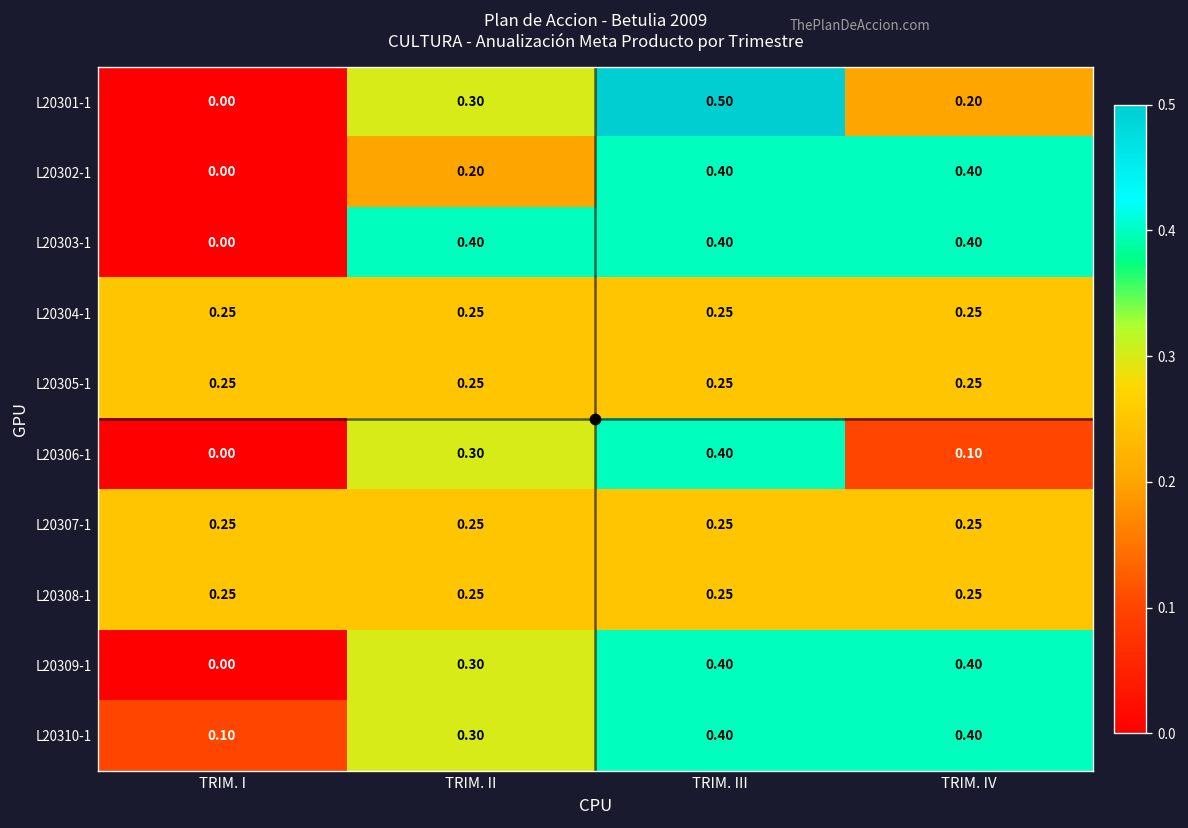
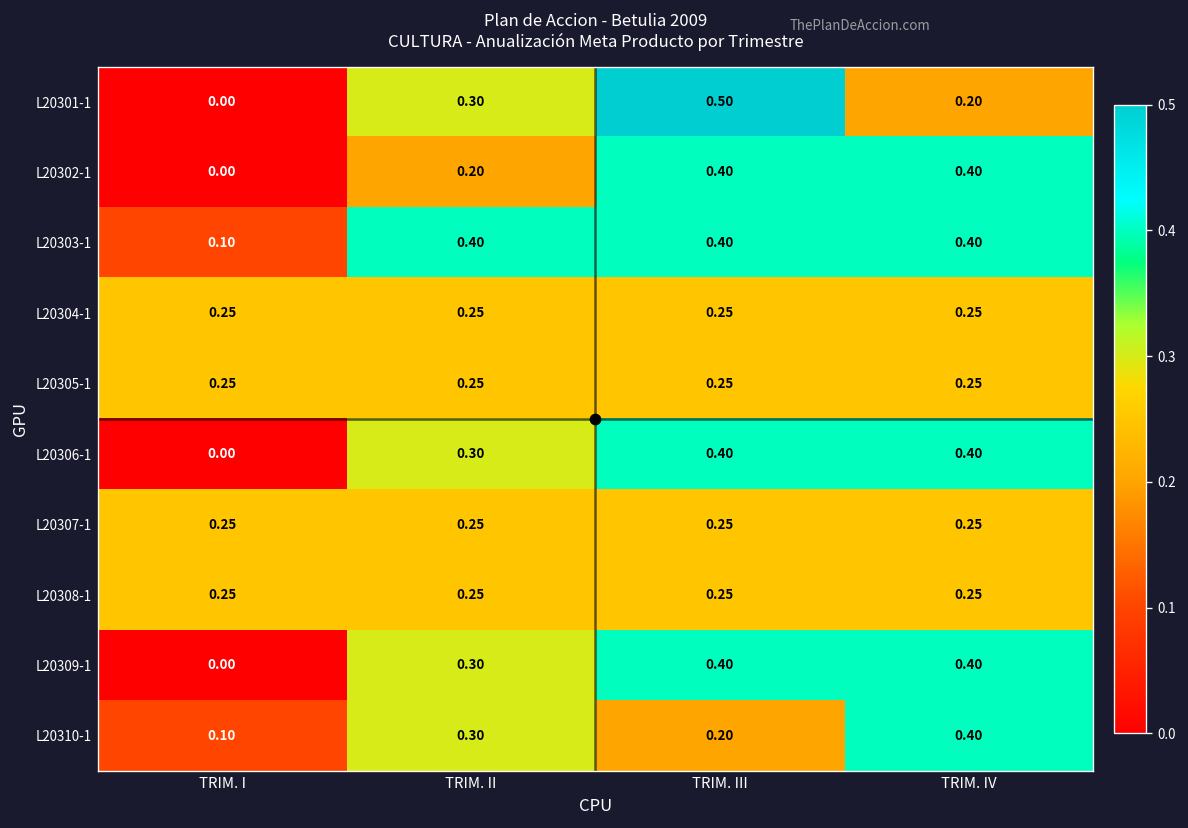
L20303-1, TRIM. I: 0.00 -> 0.10
L20306-1, TRIM. IV: 0.10 -> 0.40
L20310-1, TRIM. III: 0.40 -> 0.20
